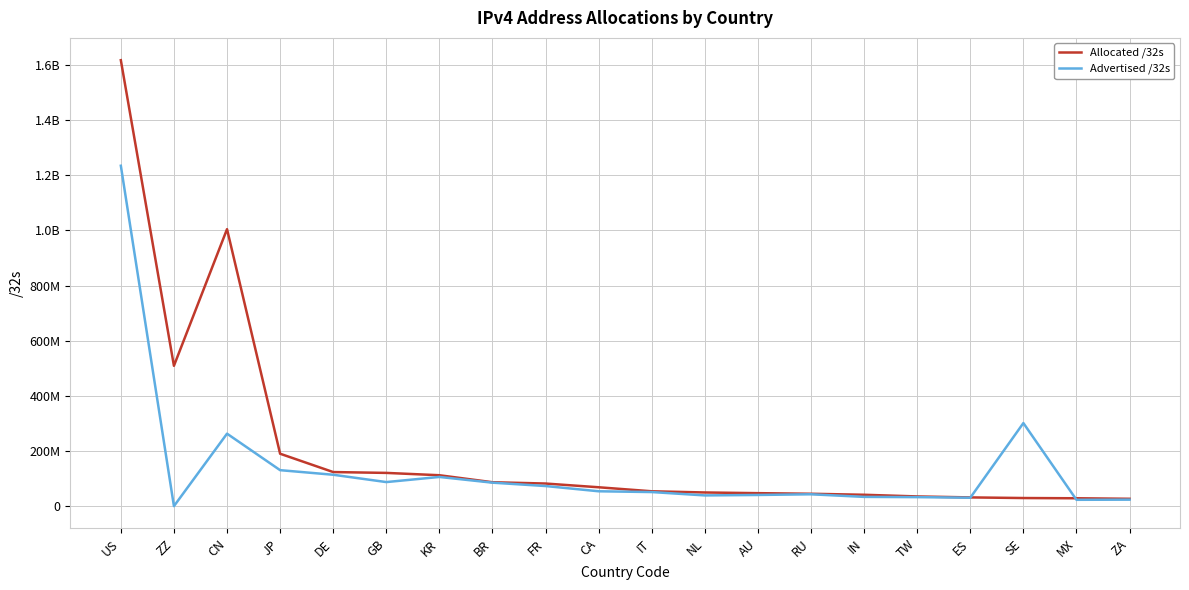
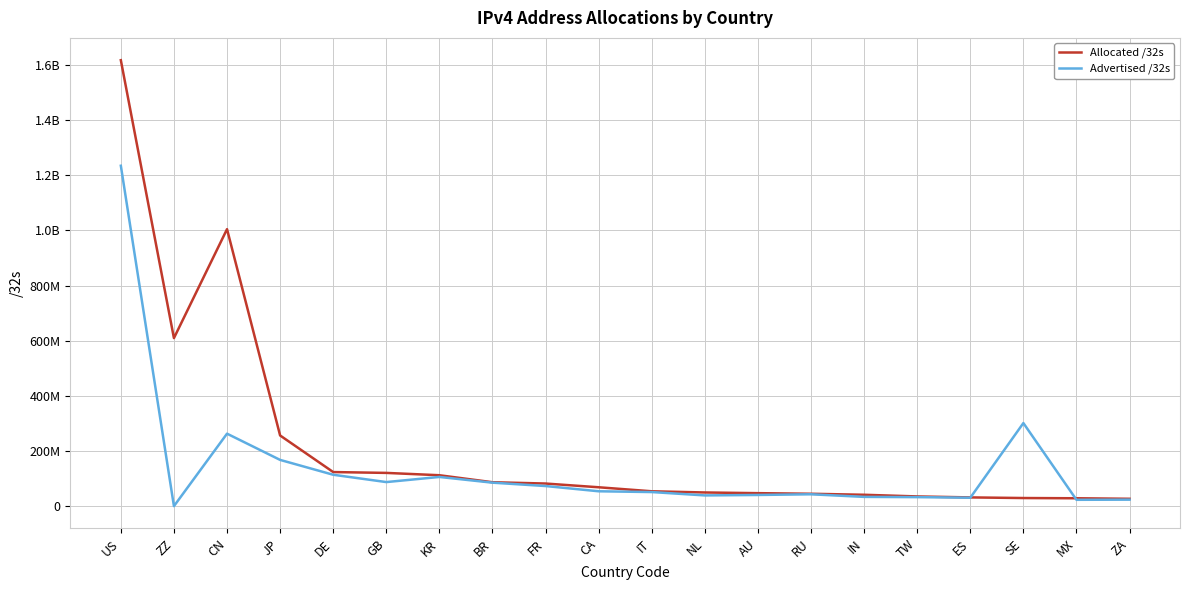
Allocated /32s, ZZ: 510000000 -> 610000000
Allocated /32s, JP: 190000000 -> 260000000
Advertised /32s, JP: 130000000 -> 170000000
